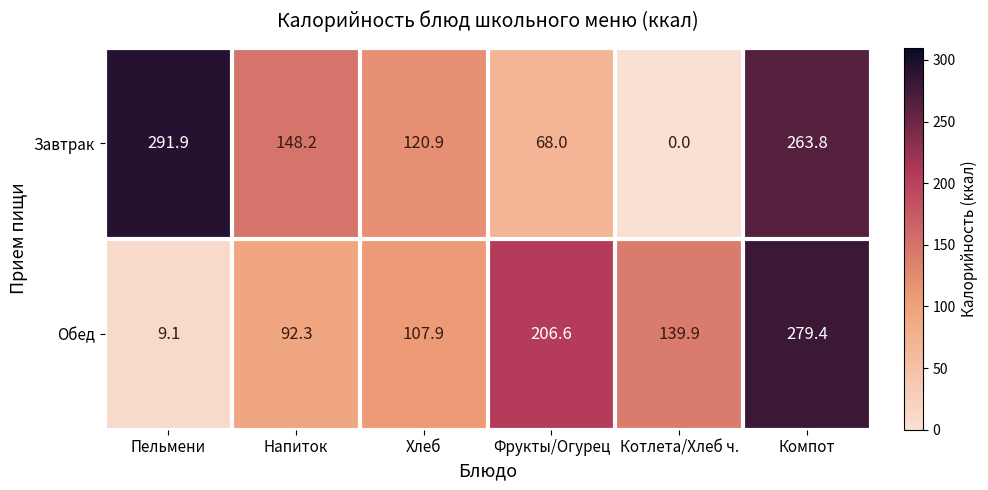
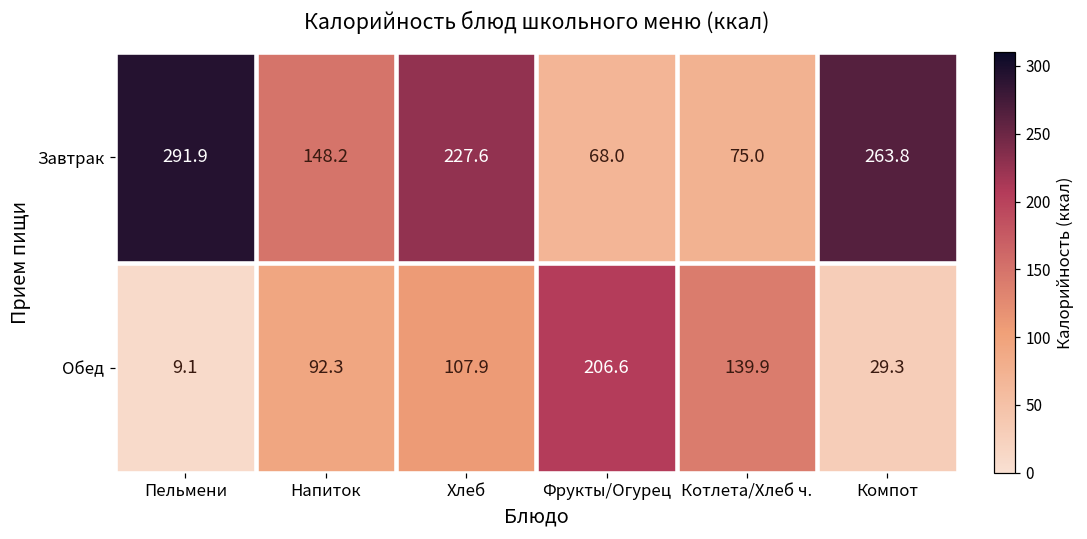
Завтрак, Хлеб: 120.9 -> 227.6
Завтрак, Котлета/Хлеб ч.: 0.0 -> 75.0
Обед, Компот: 279.4 -> 29.3
